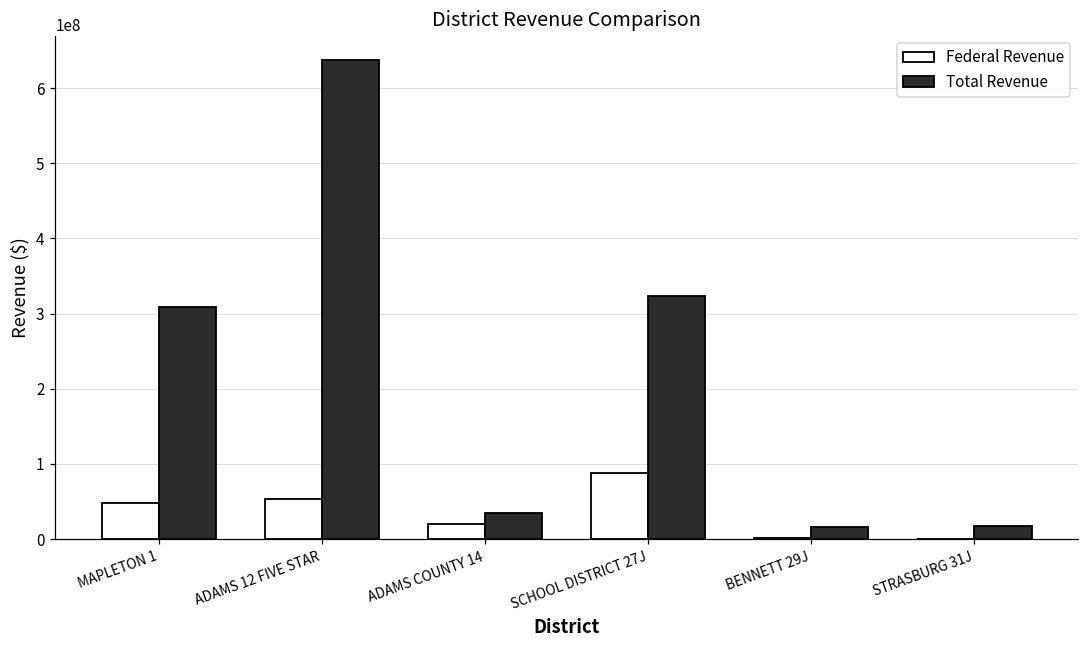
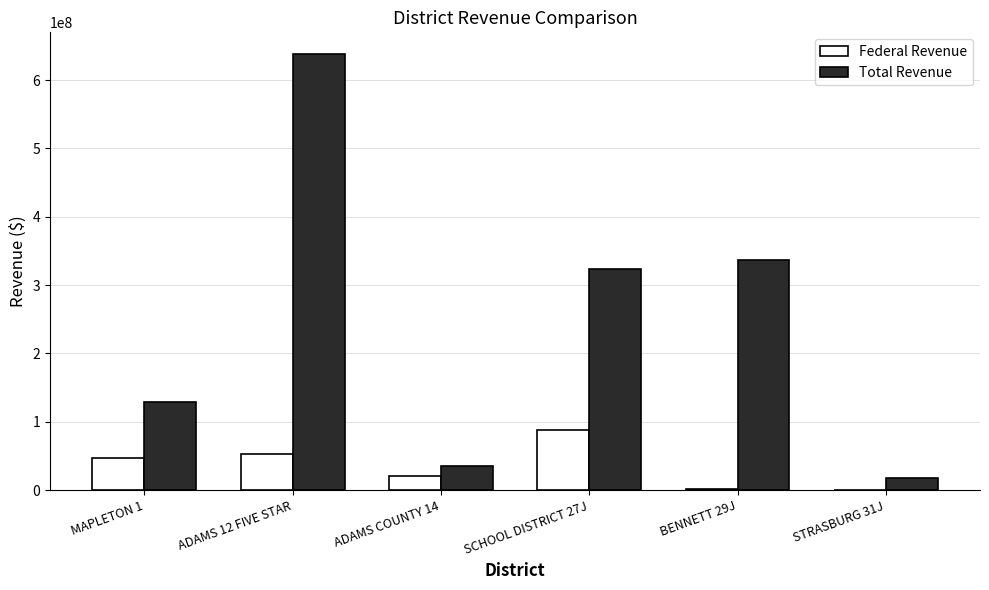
Total Revenue, MAPLETON 1: 310000000 -> 130000000
Total Revenue, BENNETT 29J: 20000000 -> 340000000
